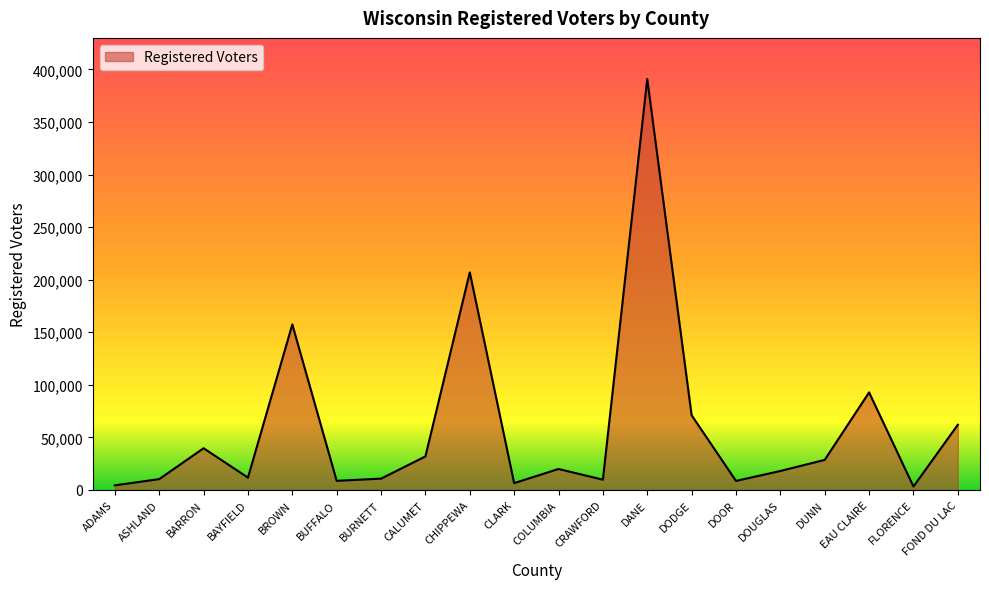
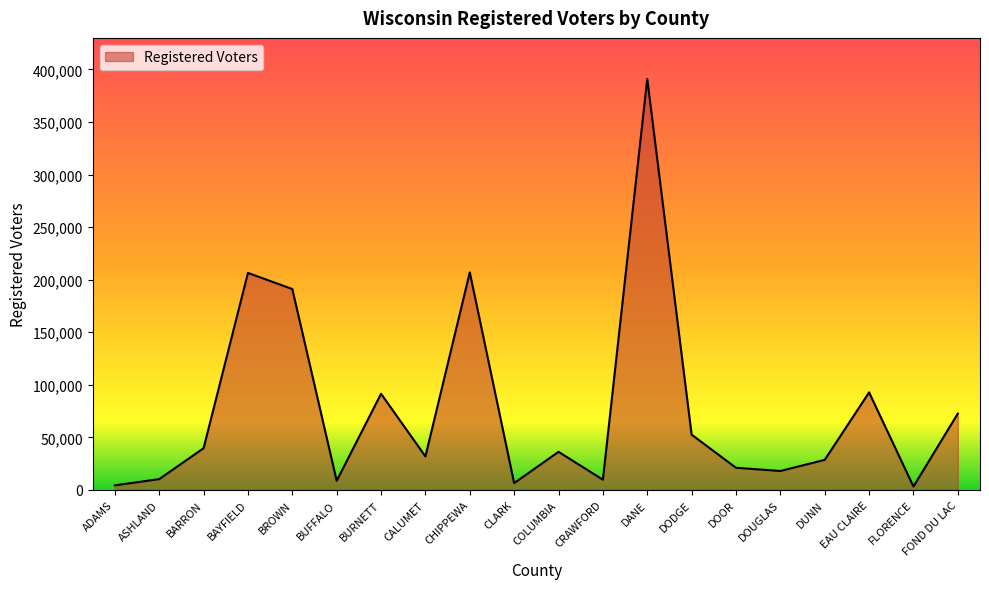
BAYFIELD: 12,000 -> 206,000
BROWN: 157,000 -> 191,000
BURNETT: 11,000 -> 91,000
COLUMBIA: 20,000 -> 36,000
DODGE: 71,000 -> 53,000
DOOR: 9,000 -> 21,000
FOND DU LAC: 62,000 -> 73,000
